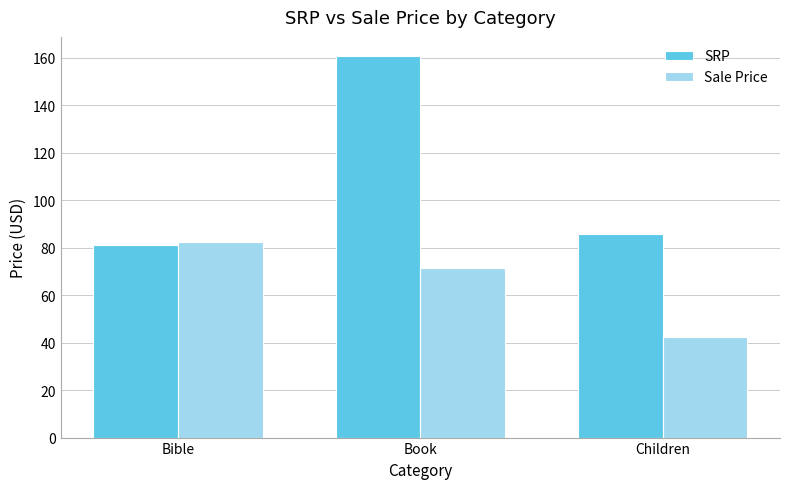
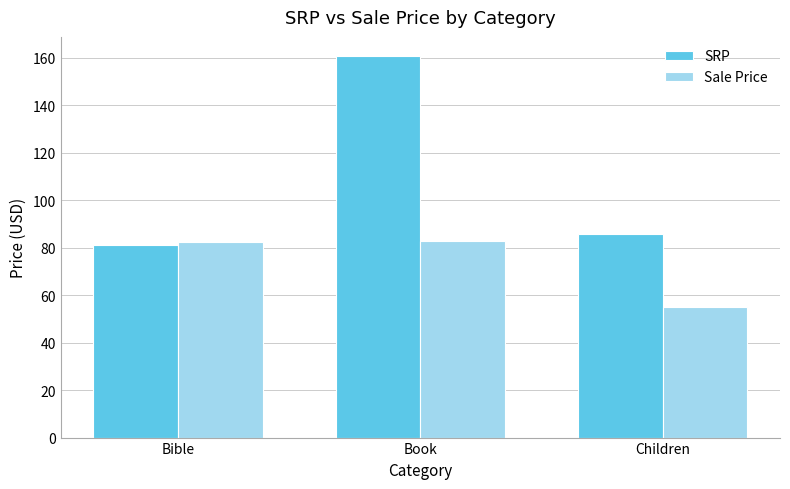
Sale Price, Book: 71 -> 83
Sale Price, Children: 42 -> 55
